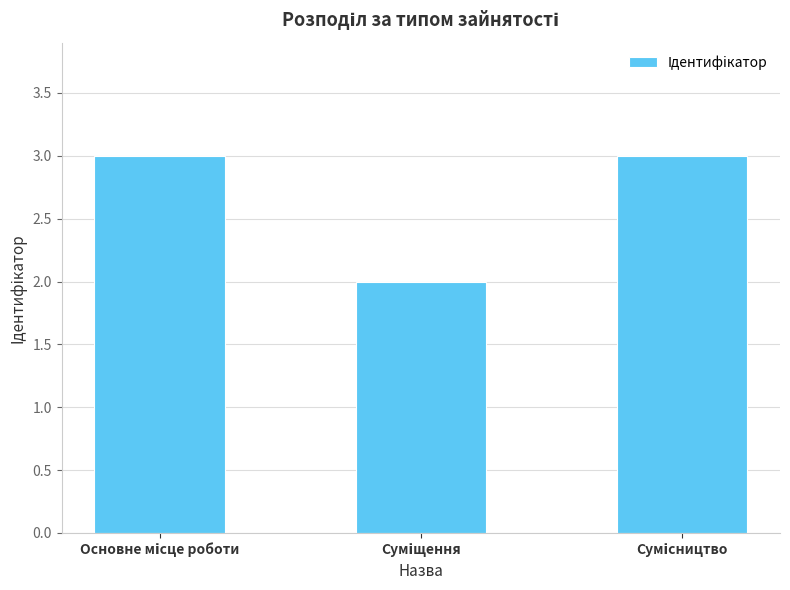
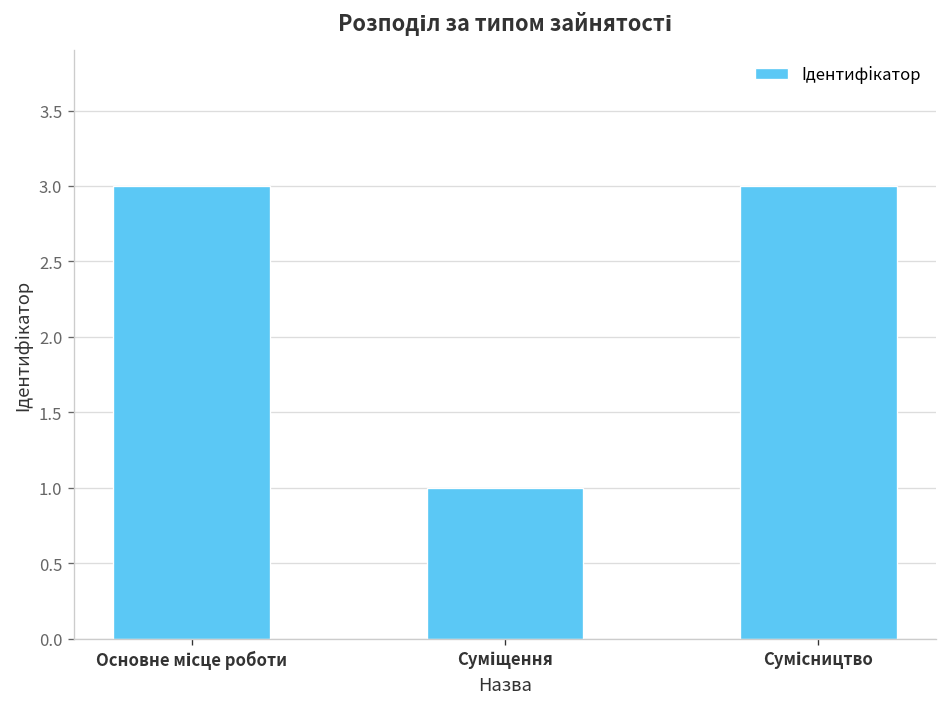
Суміщення: 2 -> 1
